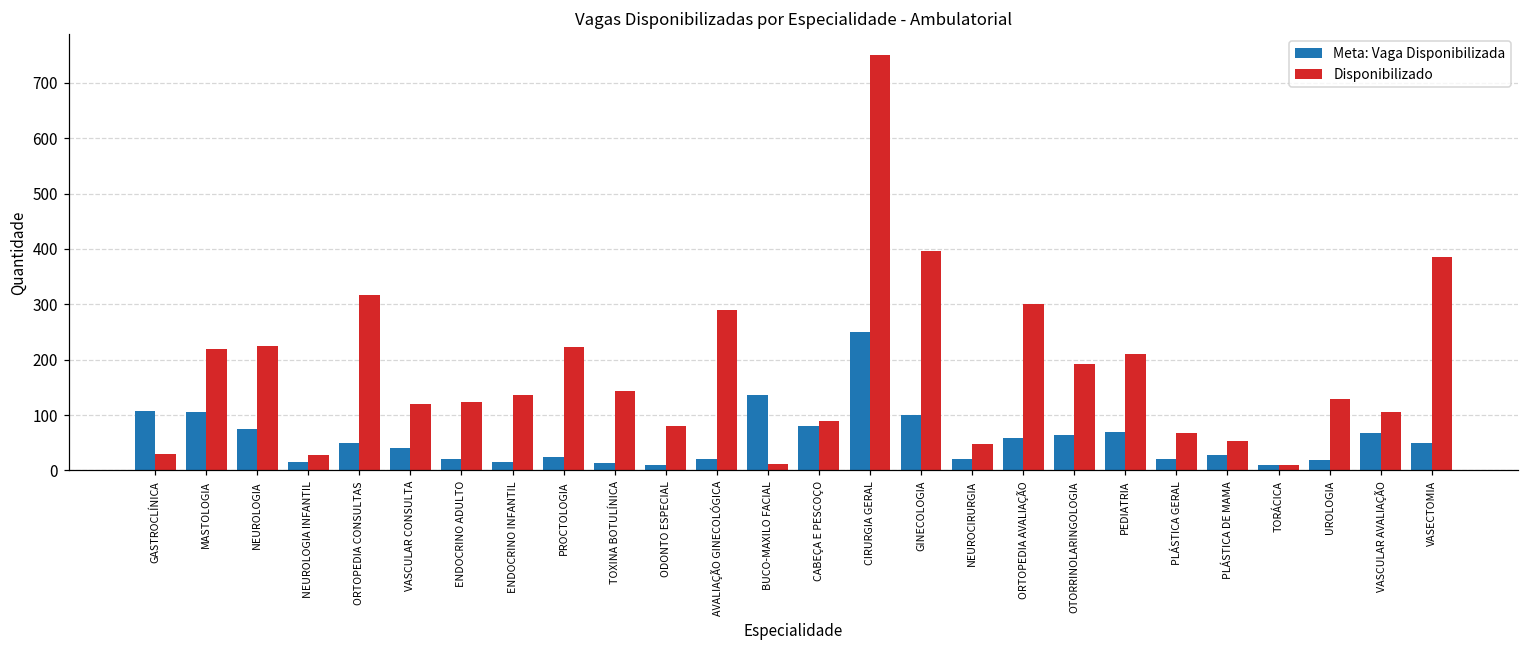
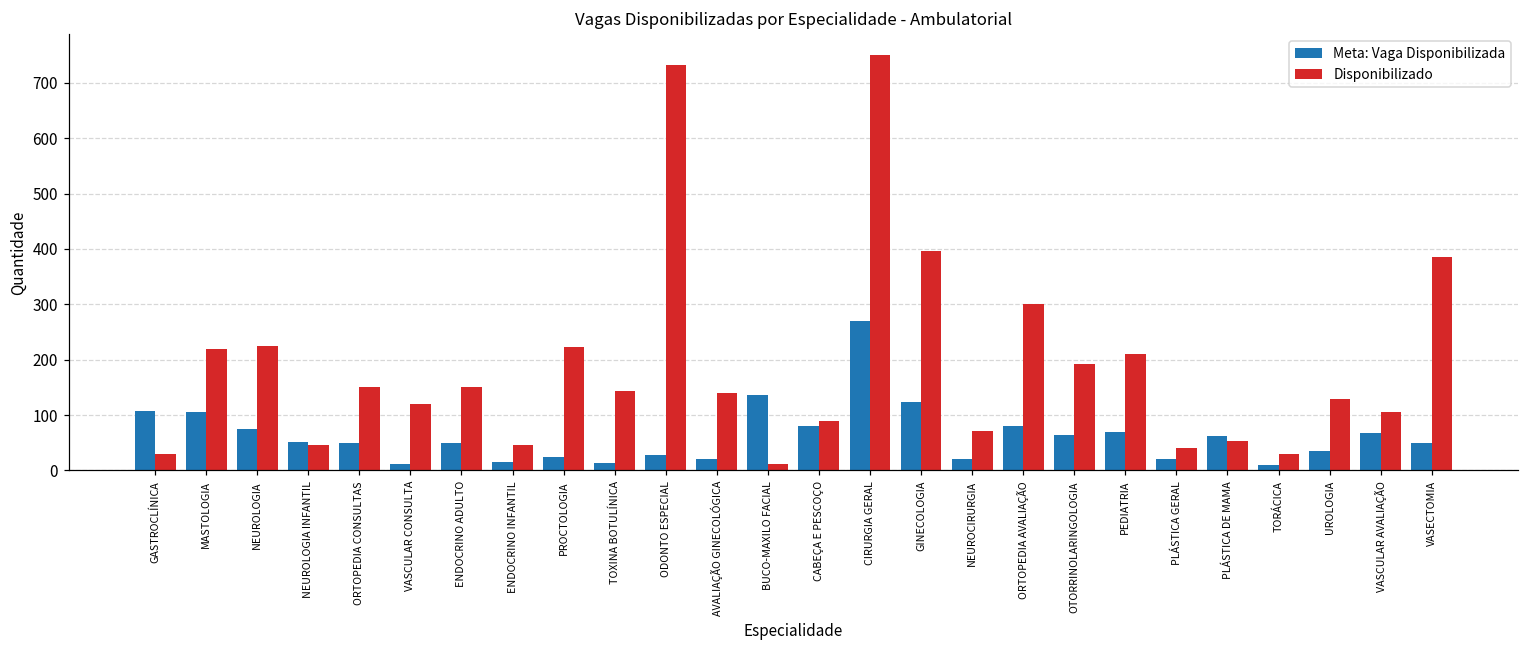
Meta: Vaga Disponibilizada, NEUROLOGIA INFANTIL: 20 -> 50
Disponibilizado, NEUROLOGIA INFANTIL: 30 -> 50
Disponibilizado, ORTOPEDIA CONSULTAS: 320 -> 150
Meta: Vaga Disponibilizada, VASCULAR CONSULTA: 40 -> 10
Meta: Vaga Disponibilizada, ENDOCRINO ADULTO: 20 -> 50
Disponibilizado, ENDOCRINO ADULTO: 120 -> 150
Disponibilizado, ENDOCRINO INFANTIL: 140 -> 50
Meta: Vaga Disponibilizada, ODONTO ESPECIAL: 10 -> 30
Disponibilizado, ODONTO ESPECIAL: 80 -> 730
Disponibilizado, AVALIAÇÃO GINECOLÓGICA: 290 -> 140
Meta: Vaga Disponibilizada, CIRURGIA GERAL: 250 -> 270
Meta: Vaga Disponibilizada, GINECOLOGIA: 100 -> 120
Disponibilizado, NEUROCIRURGIA: 50 -> 70
Meta: Vaga Disponibilizada, ORTOPEDIA AVALIAÇÃO: 60 -> 80
Disponibilizado, PLÁSTICA GERAL: 70 -> 40
Meta: Vaga Disponibilizada, PLÁSTICA DE MAMA: 30 -> 60
Disponibilizado, TORÁCICA: 10 -> 30
Meta: Vaga Disponibilizada, UROLOGIA: 20 -> 40
